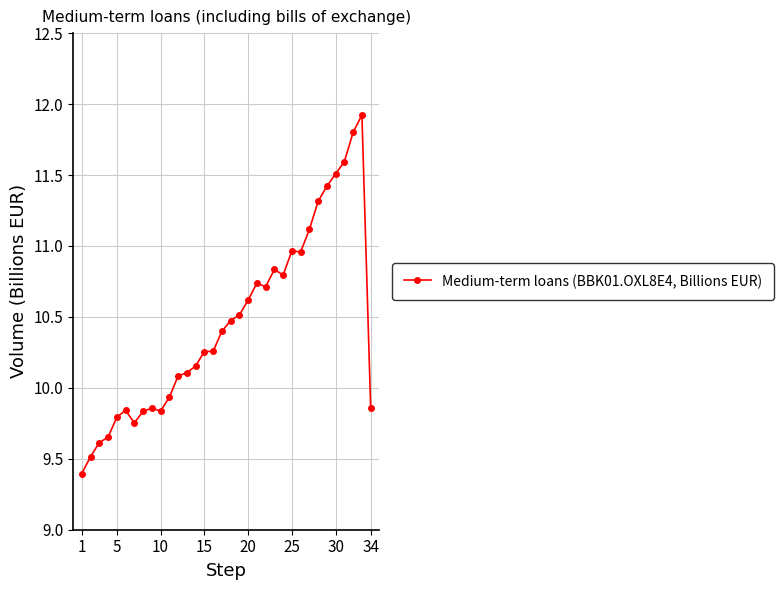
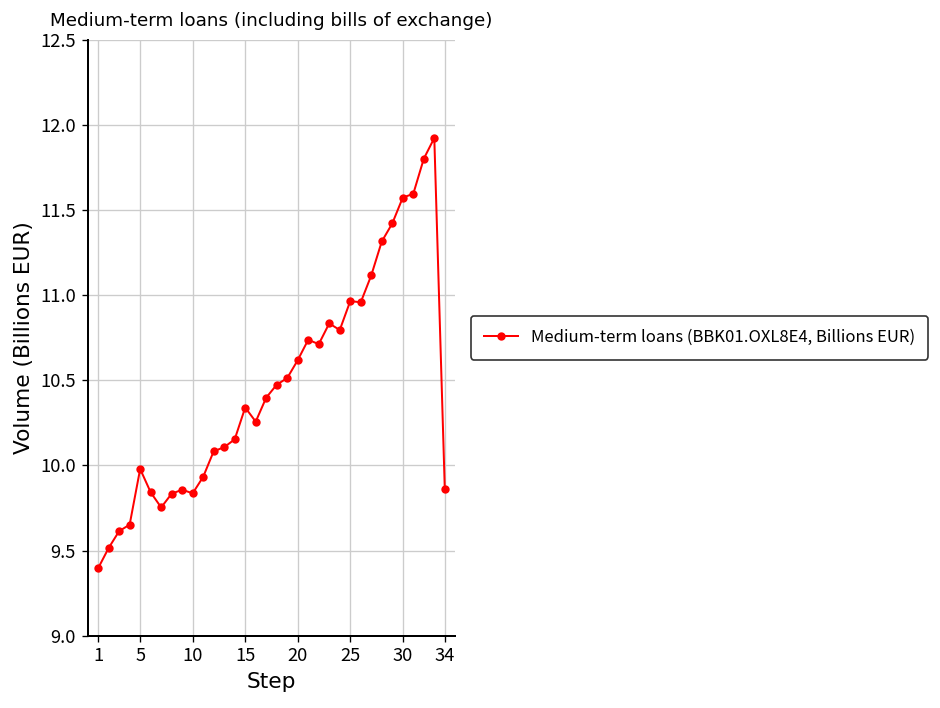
5: 9.79 -> 9.98
15: 10.26 -> 10.34
30: 11.51 -> 11.57
